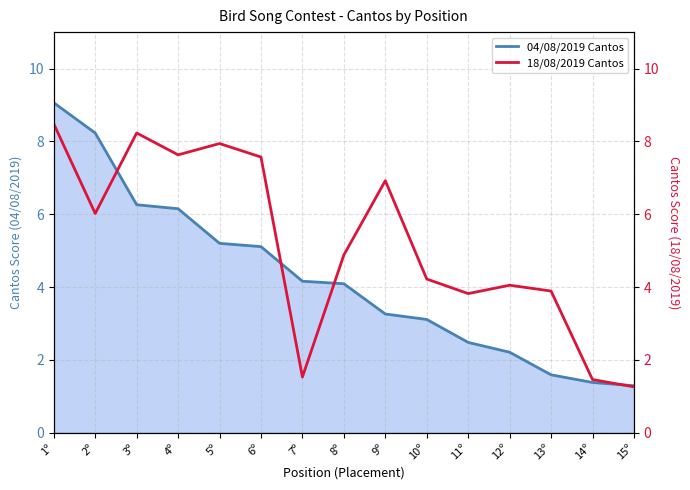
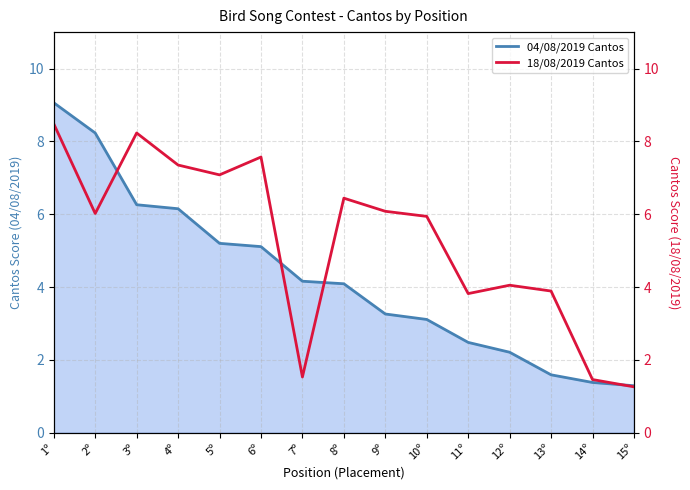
18/08/2019 Cantos, 4º: 7.6 -> 7.4
18/08/2019 Cantos, 5º: 7.9 -> 7.1
18/08/2019 Cantos, 8º: 4.9 -> 6.4
18/08/2019 Cantos, 9º: 6.9 -> 6.1
18/08/2019 Cantos, 10º: 4.2 -> 5.9
